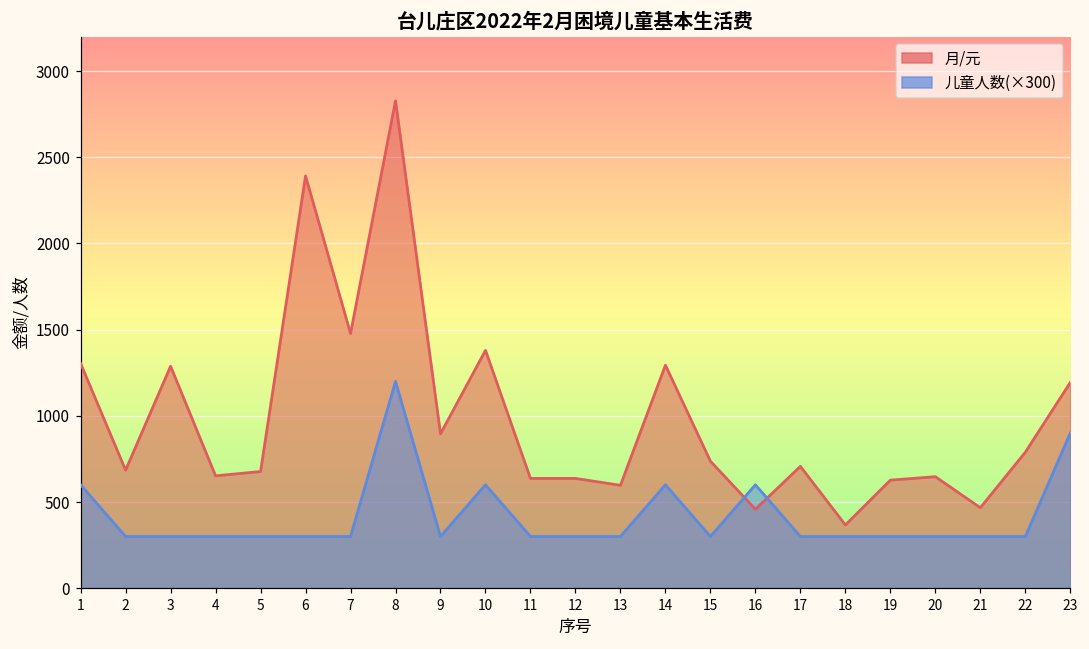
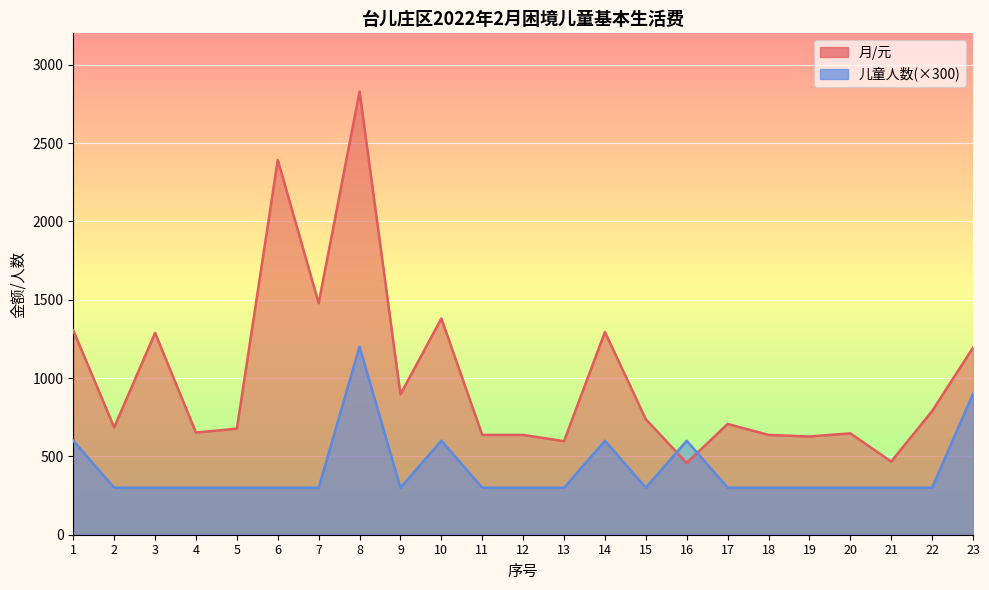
月/元, 18: 370 -> 640
